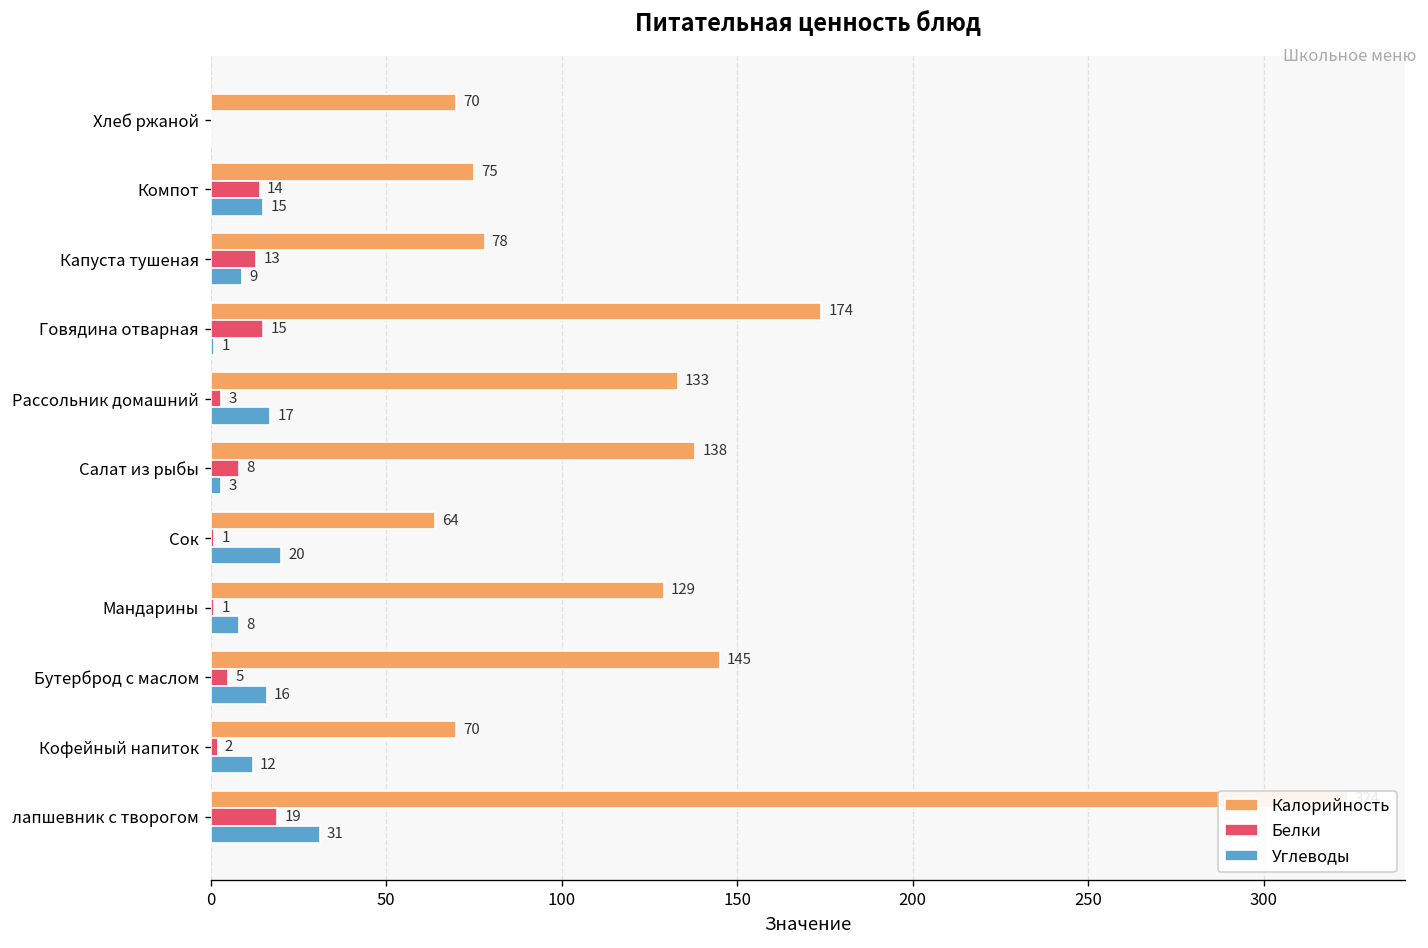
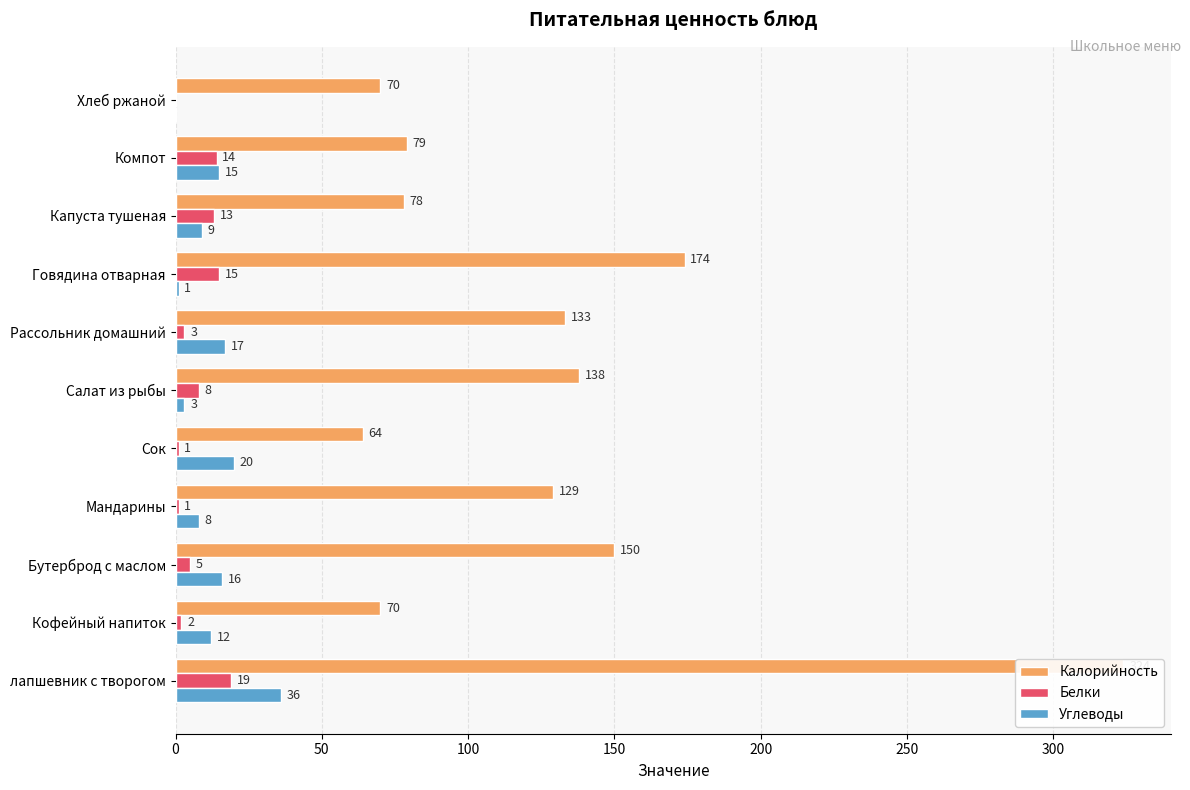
Калорийность, Компот: 75 -> 79
Калорийность, Бутерброд с маслом: 145 -> 150
Углеводы, лапшевник с творогом: 31 -> 36
